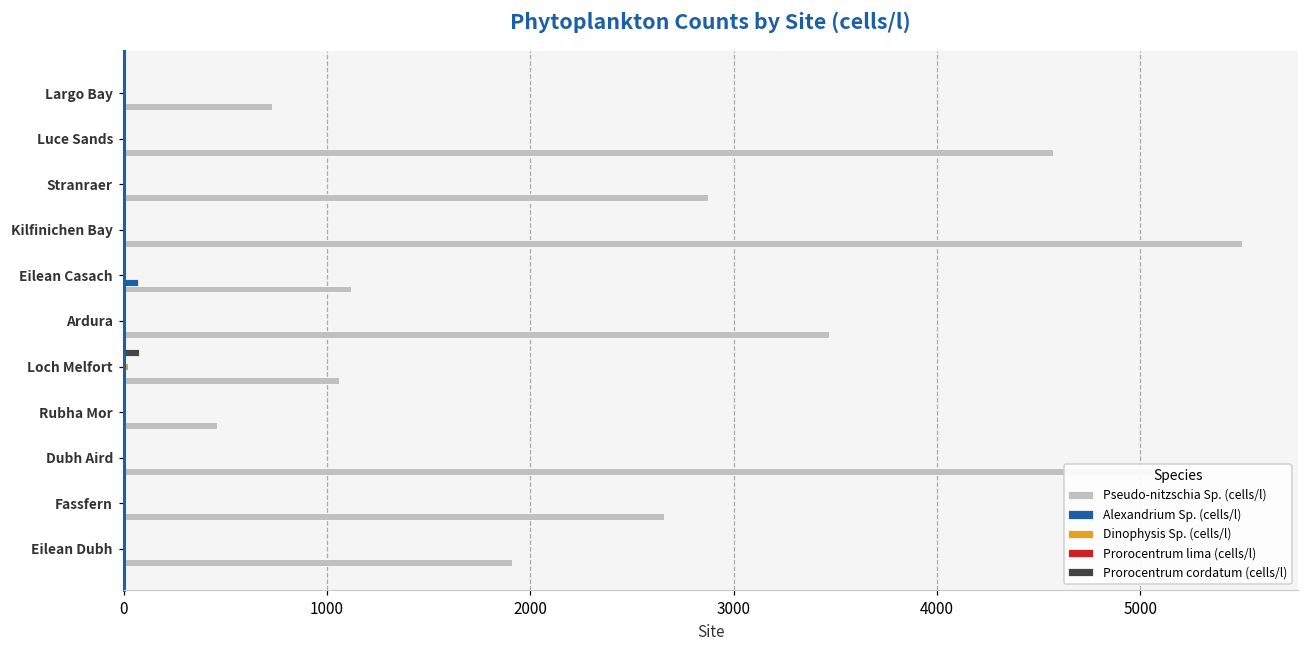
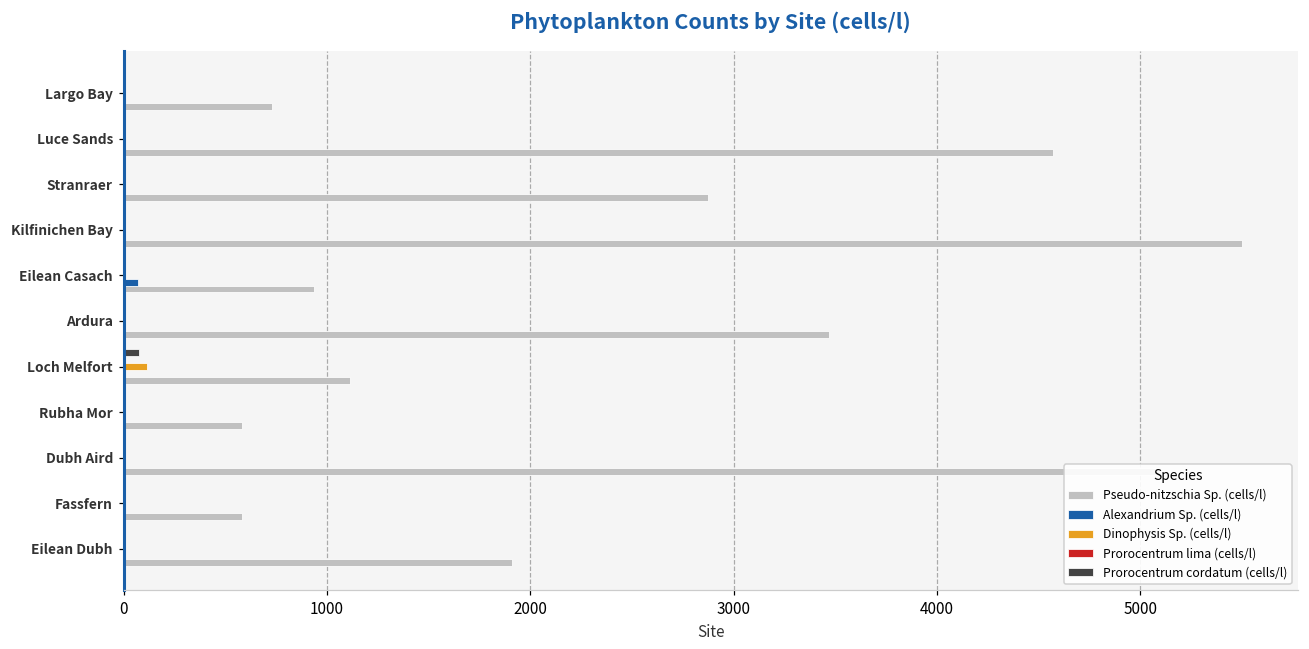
Pseudo-nitzschia Sp. (cells/l), Eilean Casach: 1120 -> 940
Dinophysis Sp. (cells/l), Loch Melfort: 20 -> 120
Pseudo-nitzschia Sp. (cells/l), Loch Melfort: 1060 -> 1110
Pseudo-nitzschia Sp. (cells/l), Rubha Mor: 460 -> 580
Pseudo-nitzschia Sp. (cells/l), Fassfern: 2660 -> 580
